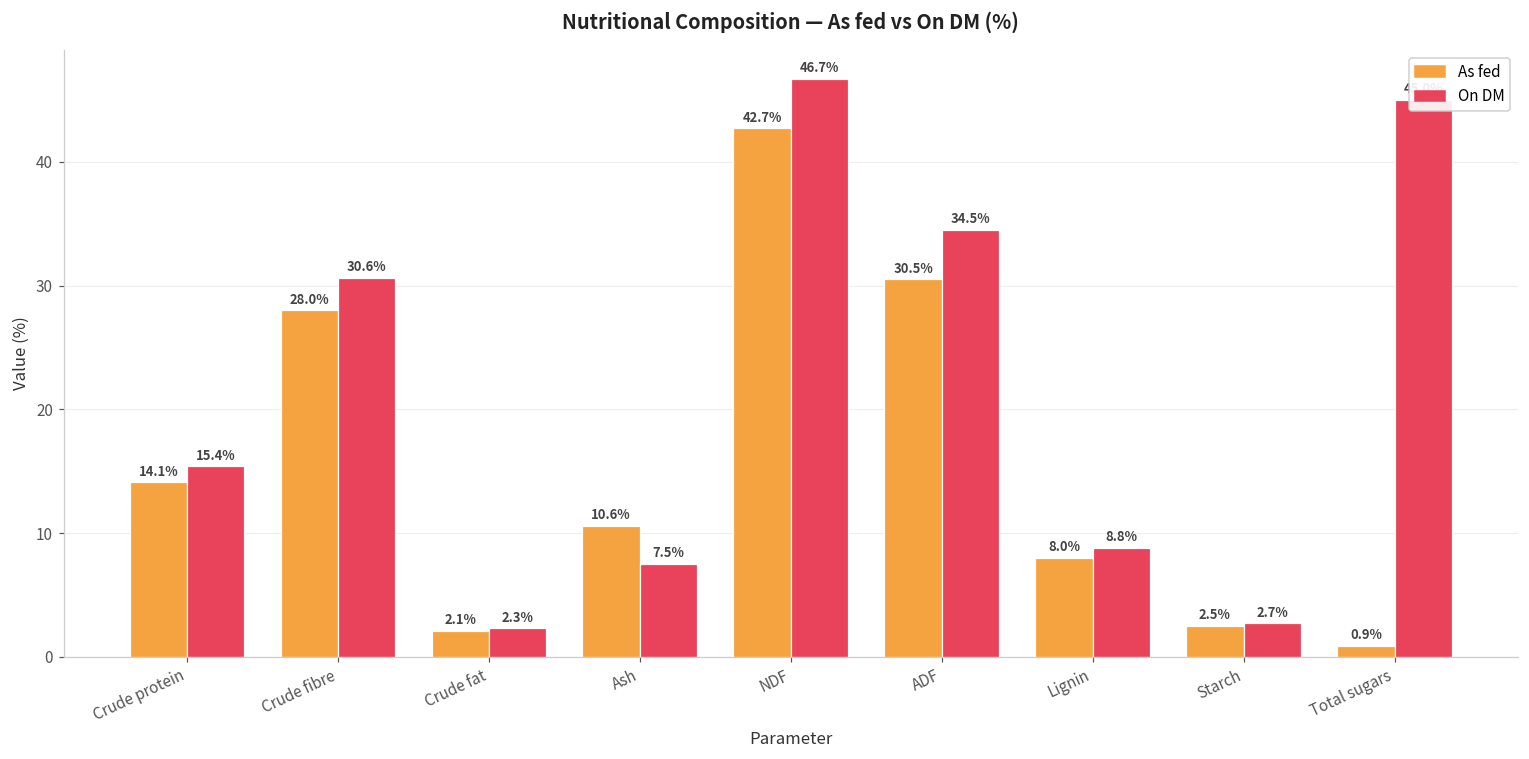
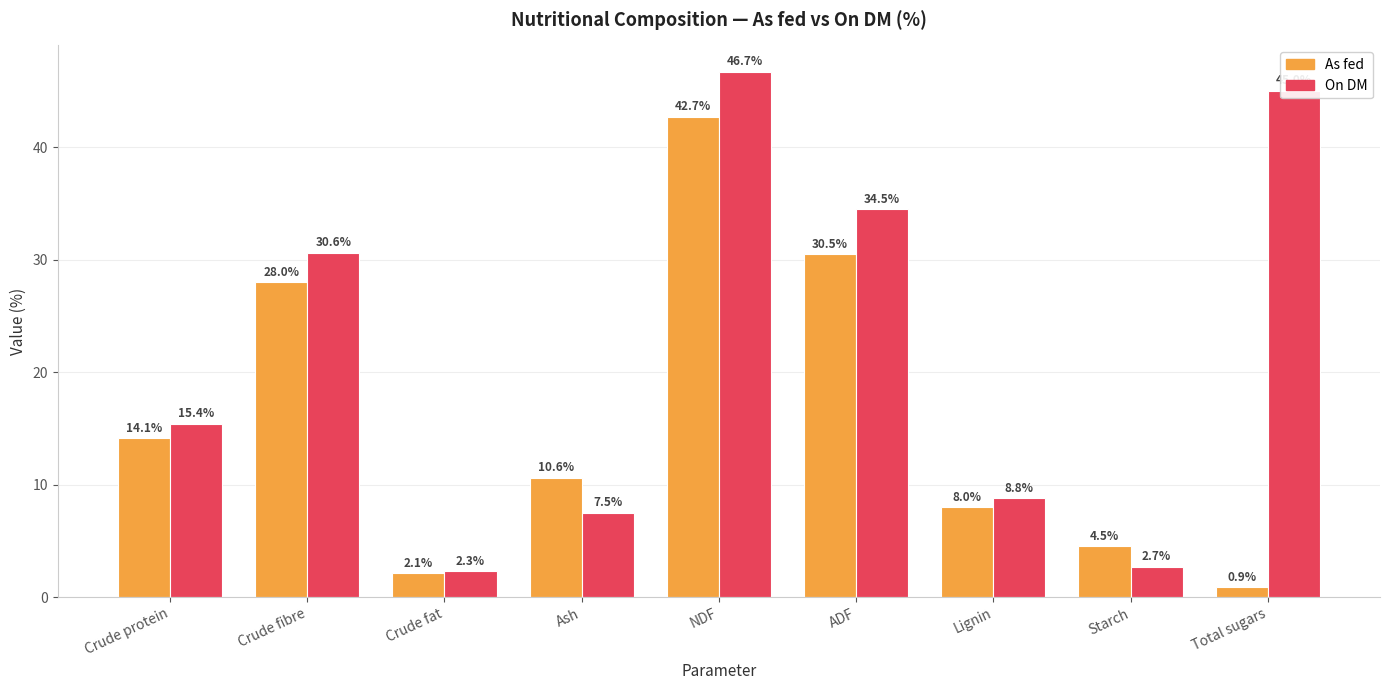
As fed, Starch: 2.5% -> 4.5%
